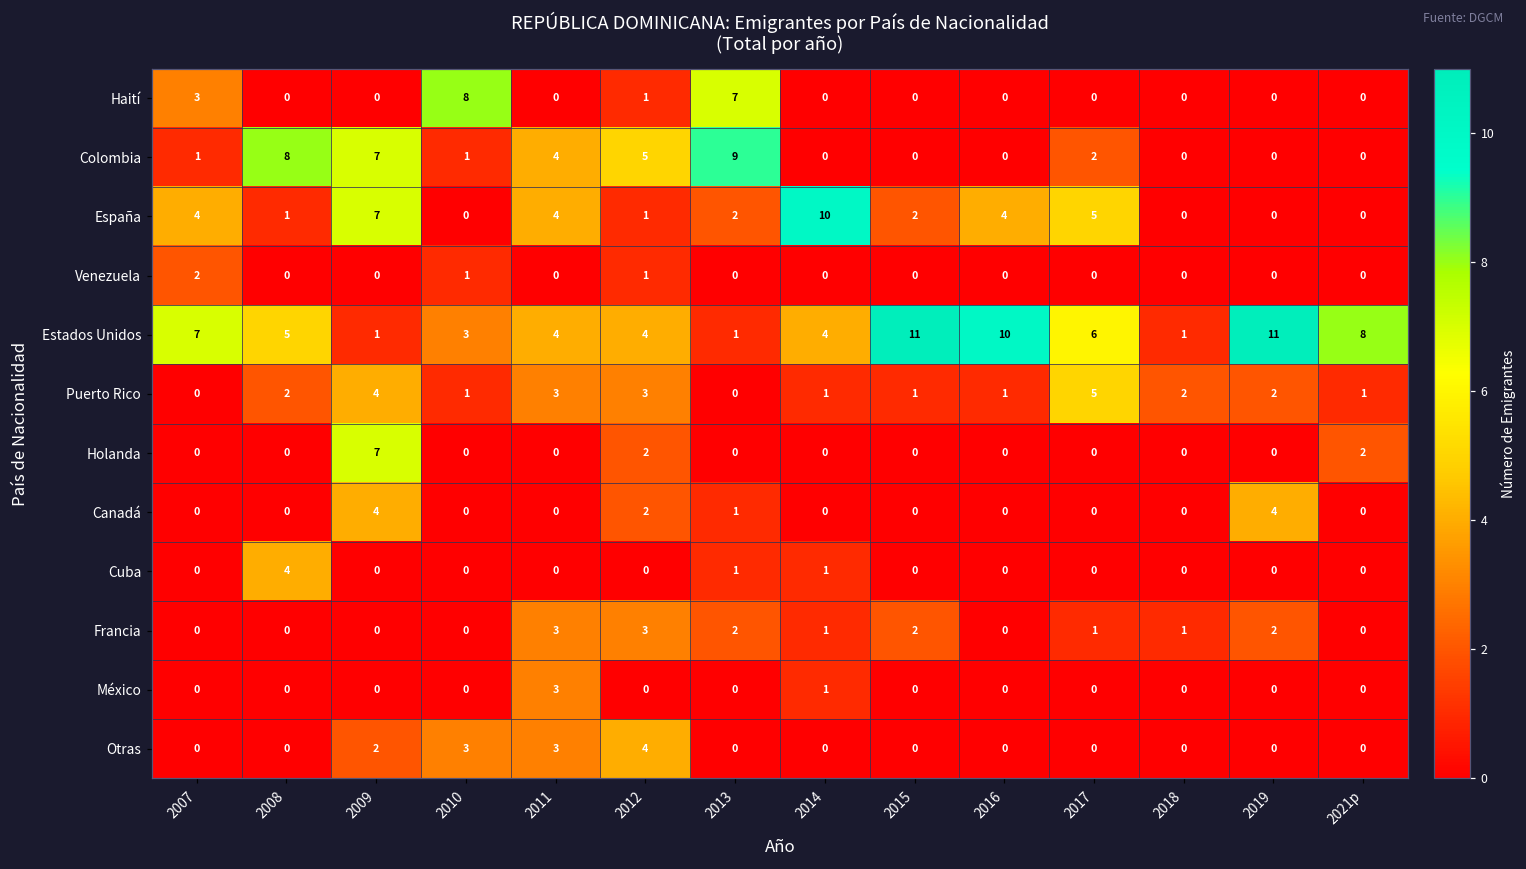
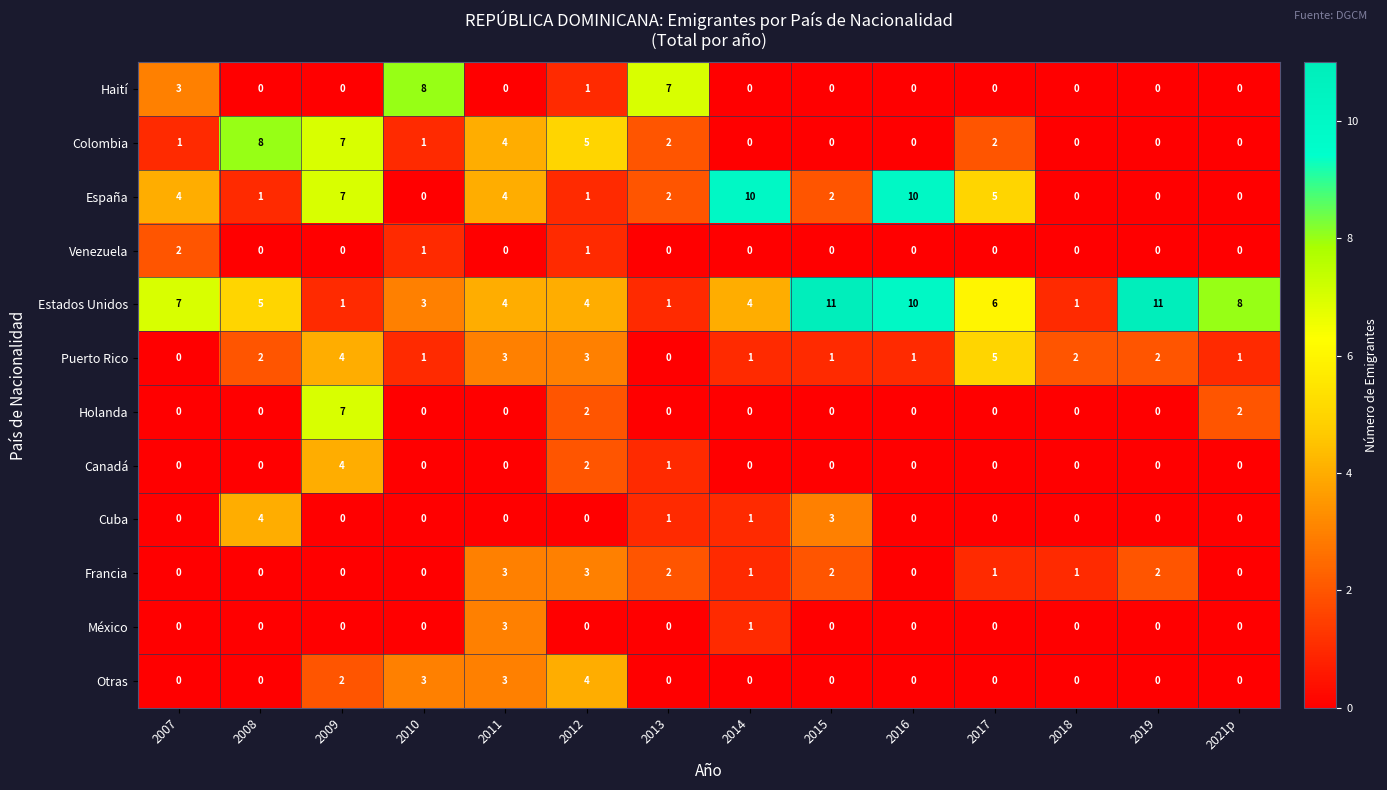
Colombia, 2013: 9 -> 2
España, 2016: 4 -> 10
Canadá, 2019: 4 -> 0
Cuba, 2015: 0 -> 3
